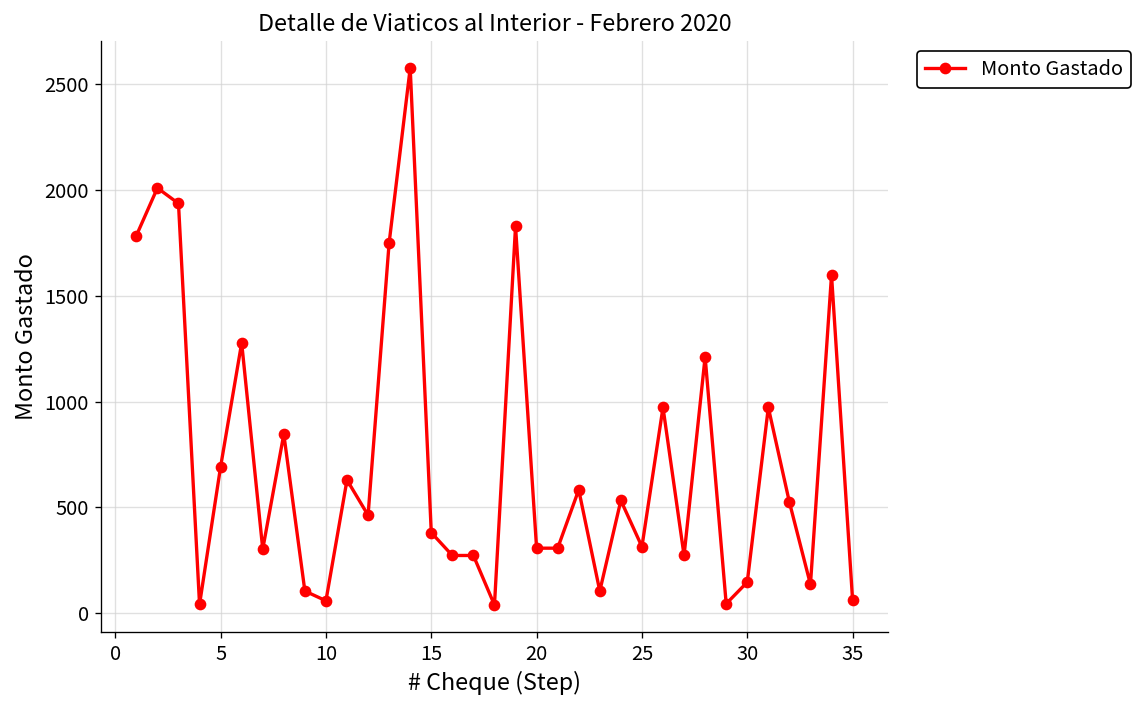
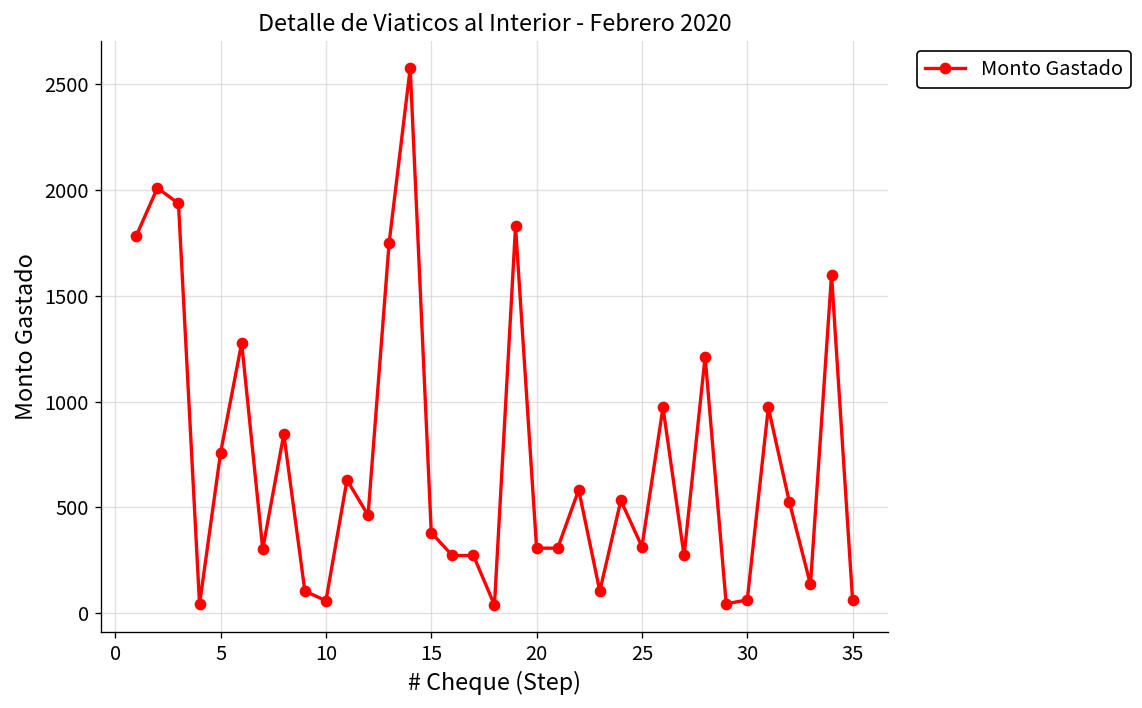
5: 690 -> 760
30: 150 -> 60
